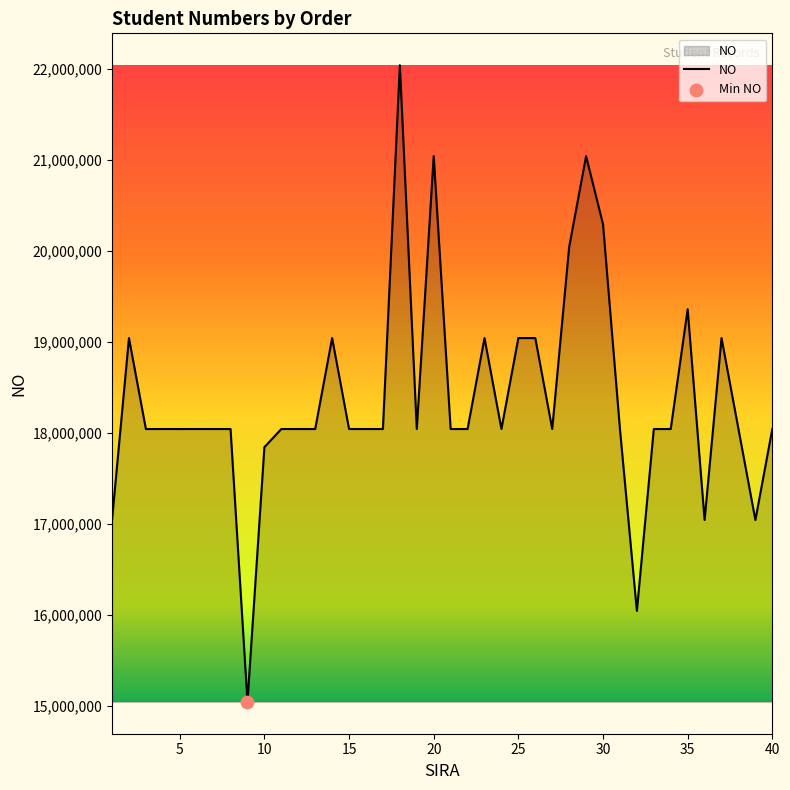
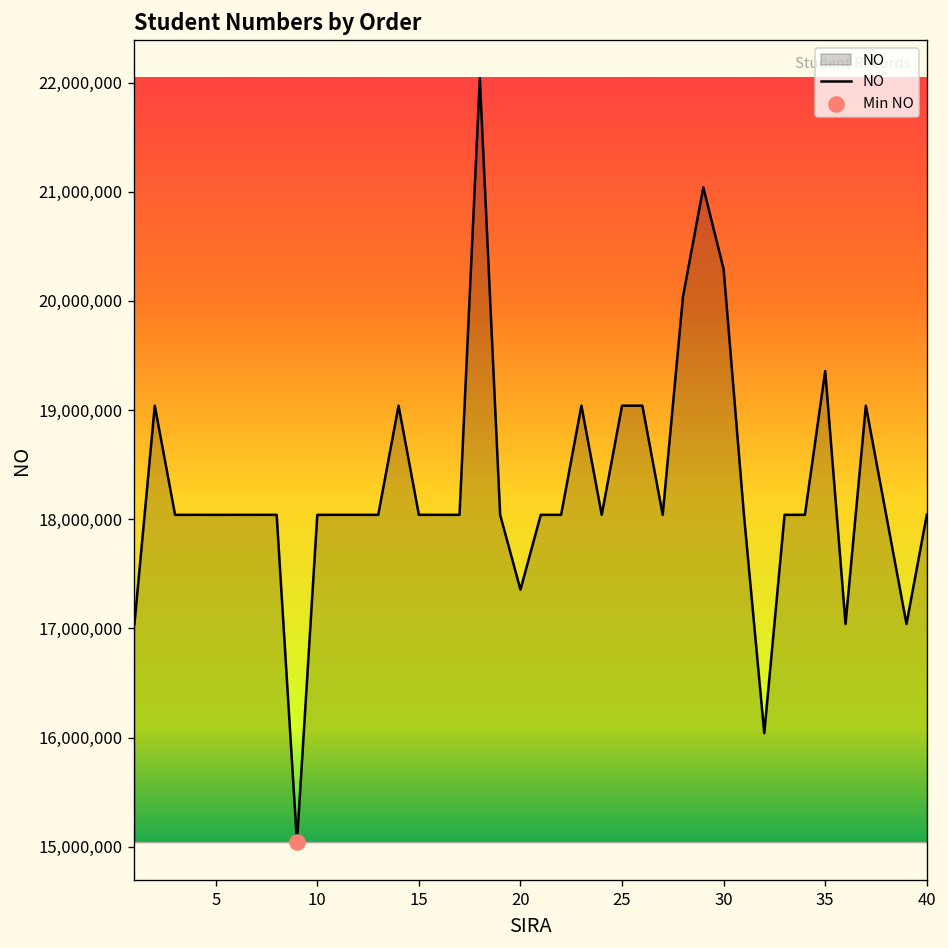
NO, 10: 17,800,000 -> 18,000,000
NO, 20: 21,000,000 -> 17,400,000
